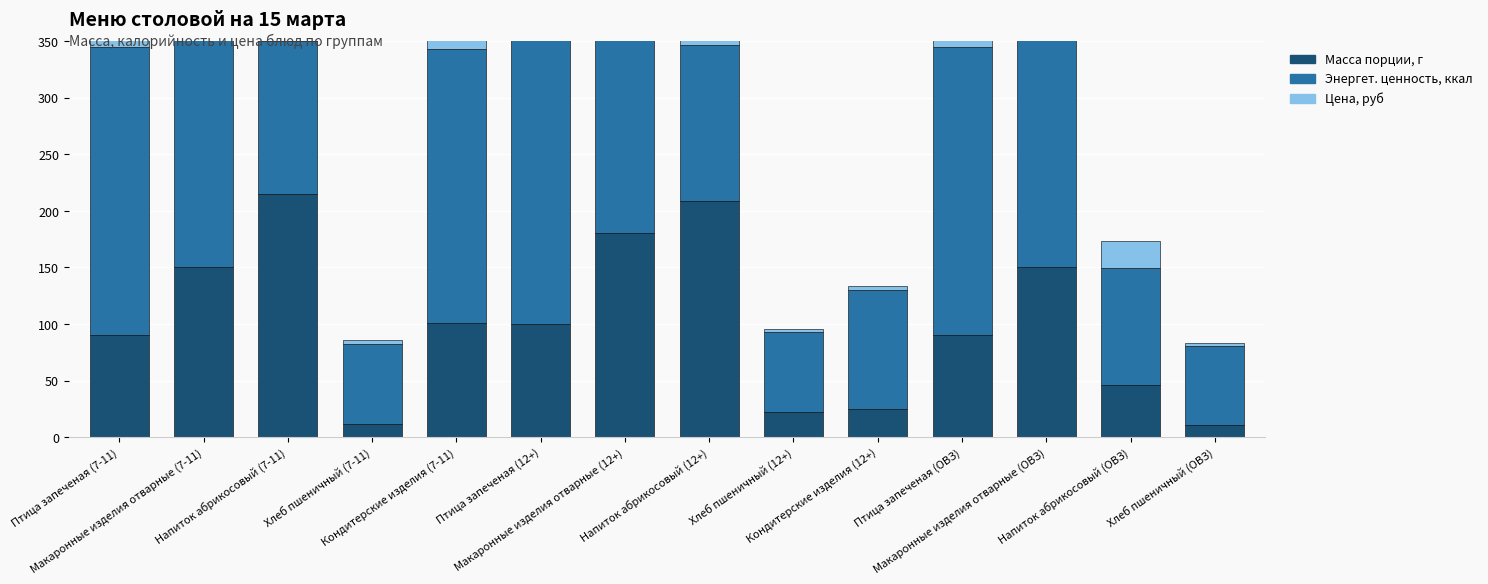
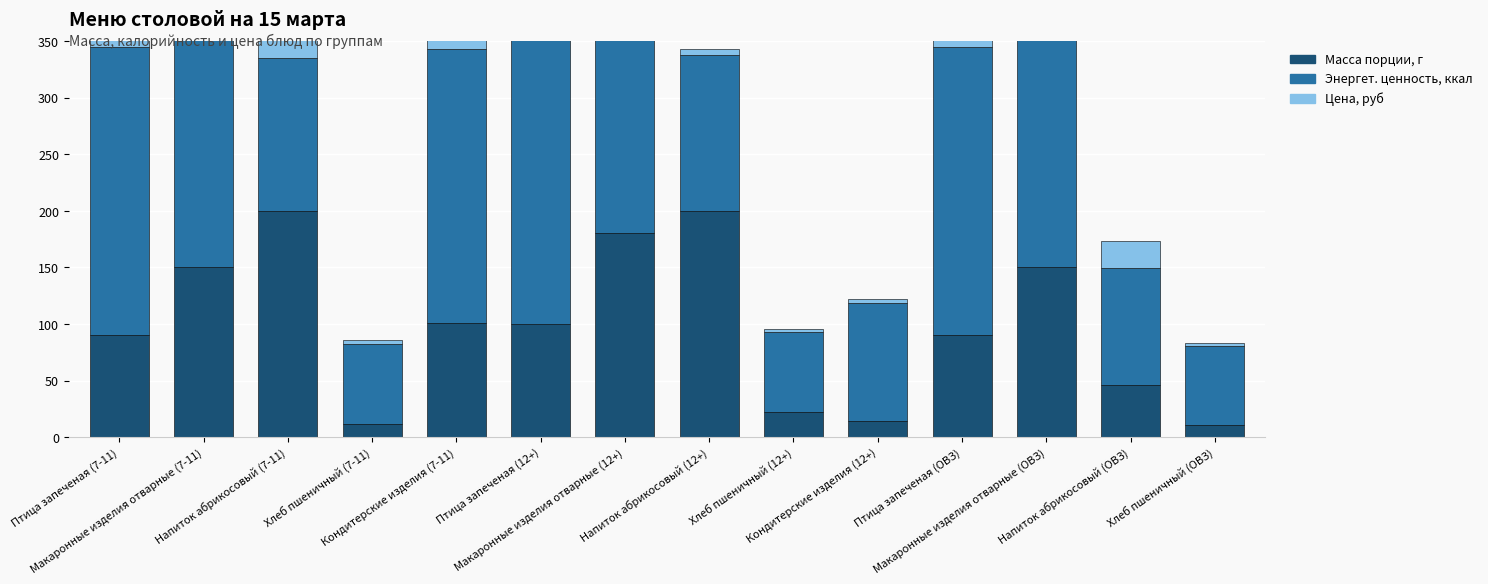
Масса порции, г, Напиток абрикосовый (7-11): 215 -> 200
Масса порции, г, Напиток абрикосовый (12+): 209 -> 200
Масса порции, г, Кондитерские изделия (12+): 25 -> 14
